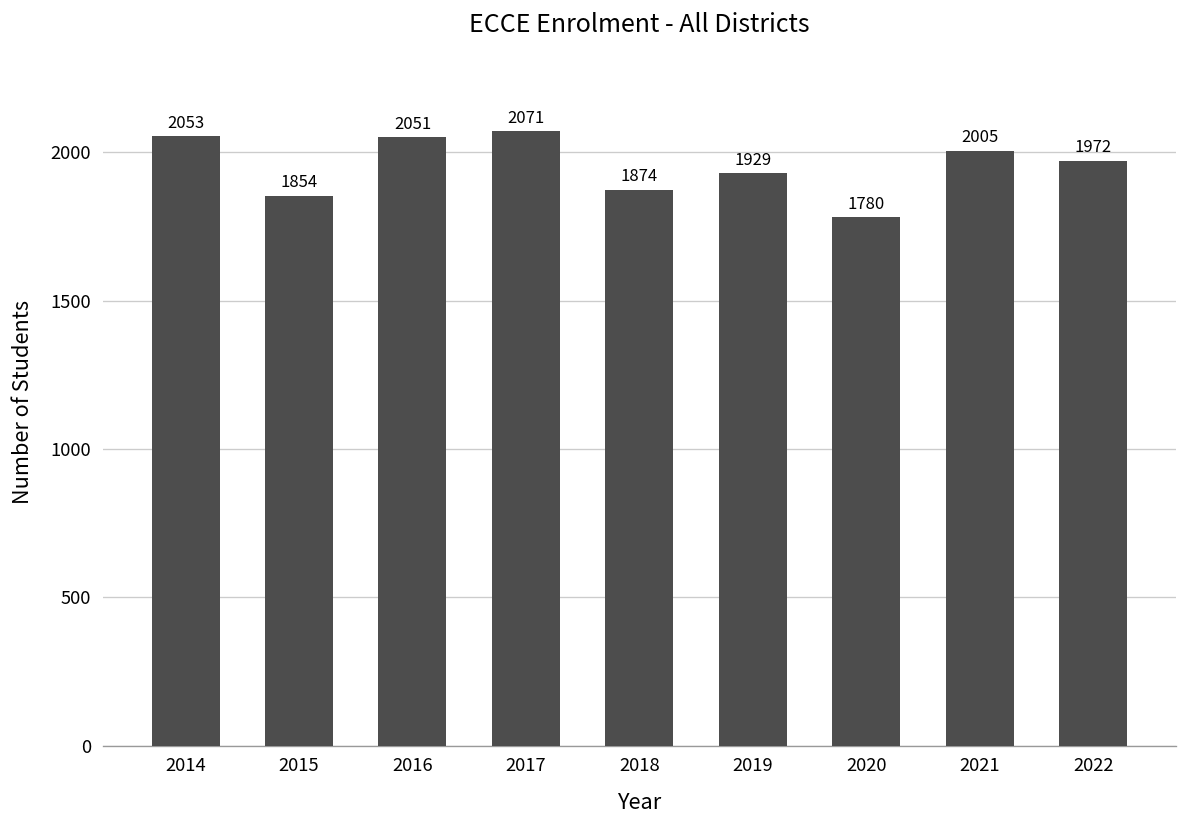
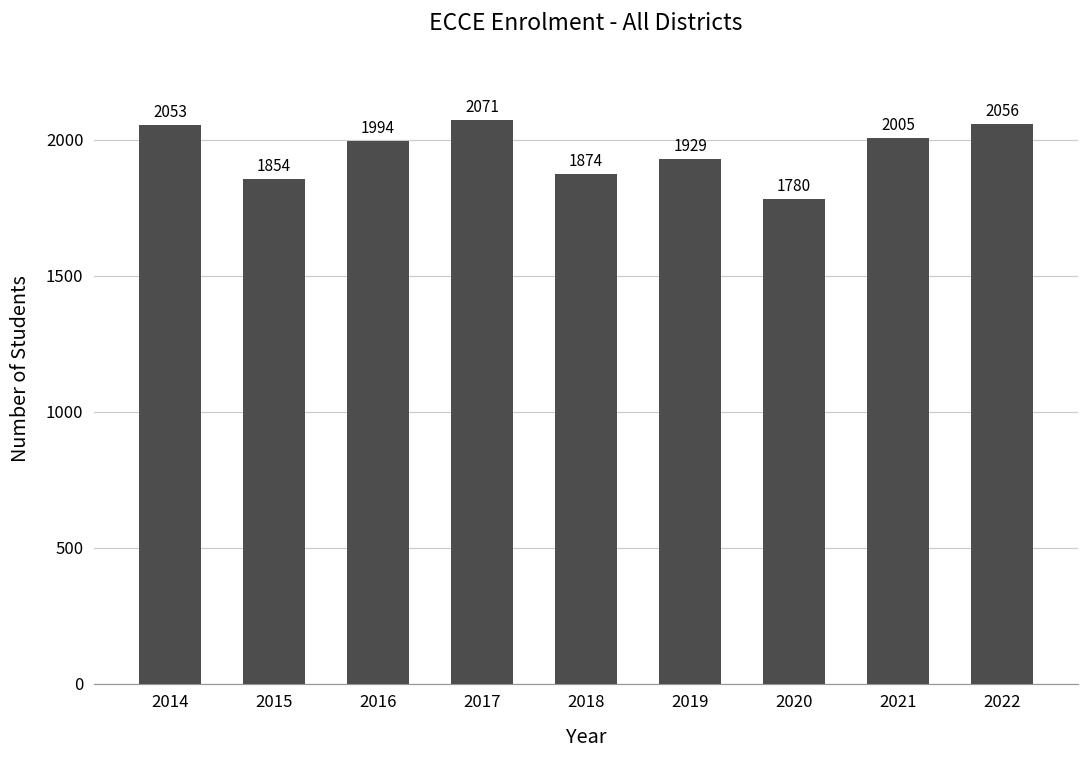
2016: 2051 -> 1994
2022: 1972 -> 2056
